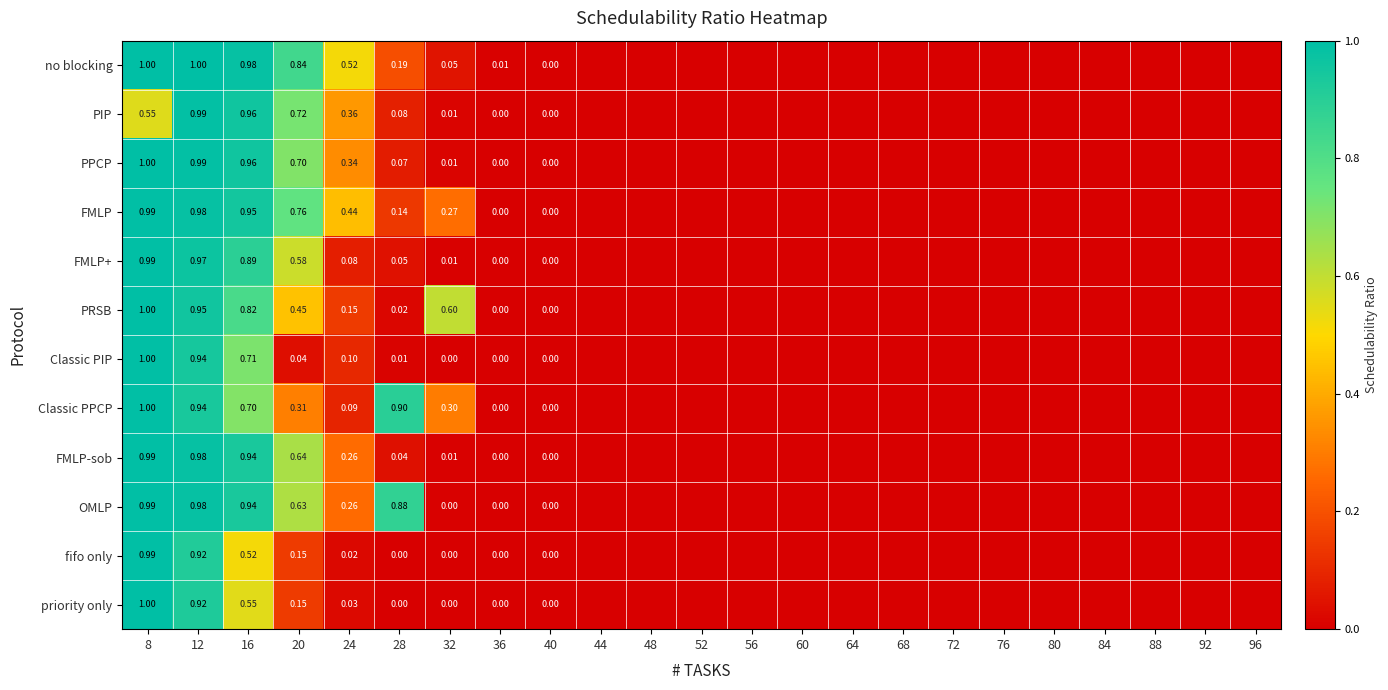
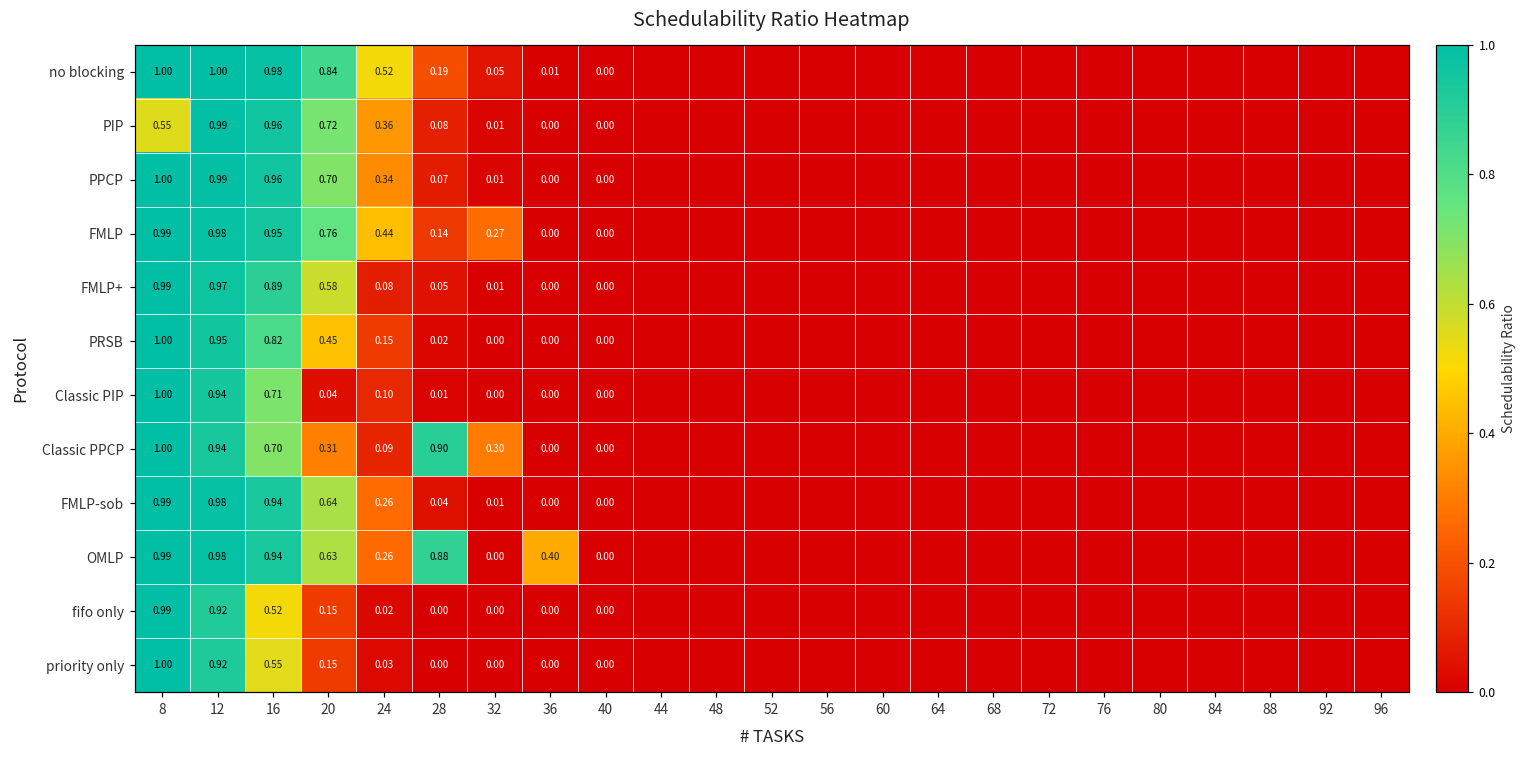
PRSB, 32: 0.60 -> 0.00
OMLP, 36: 0.00 -> 0.40
